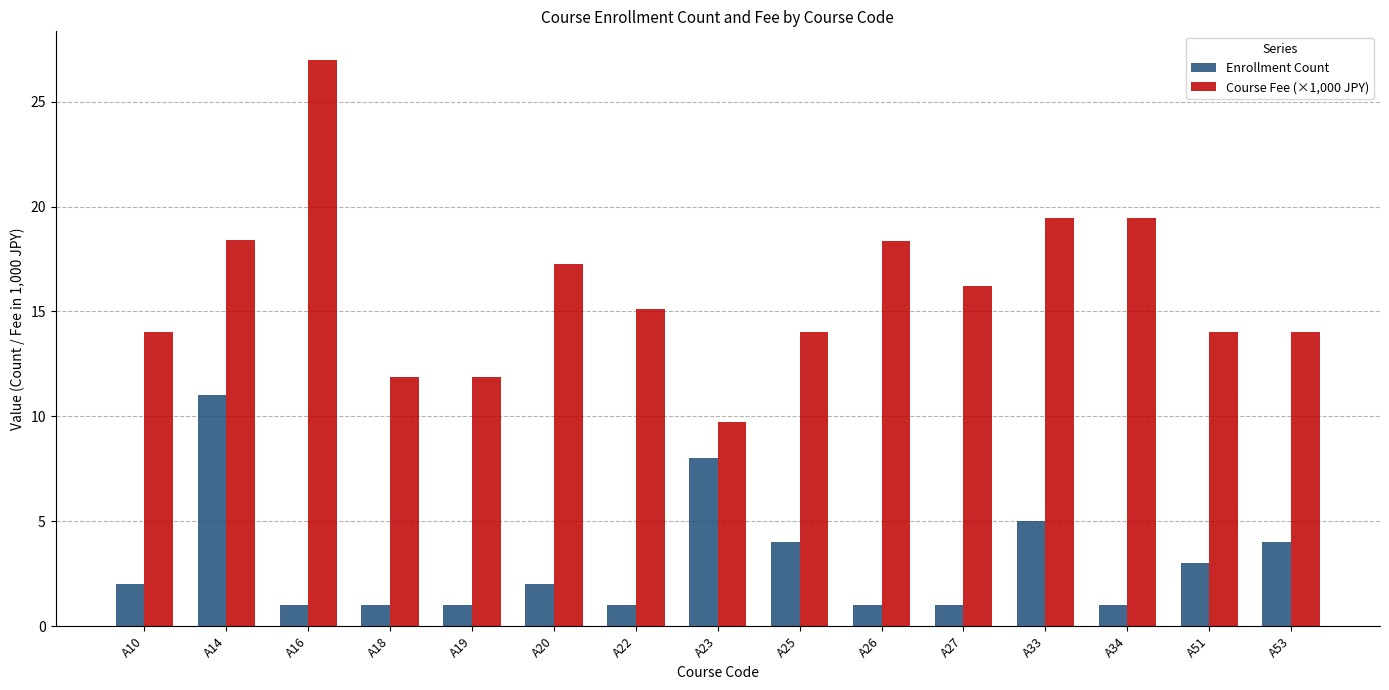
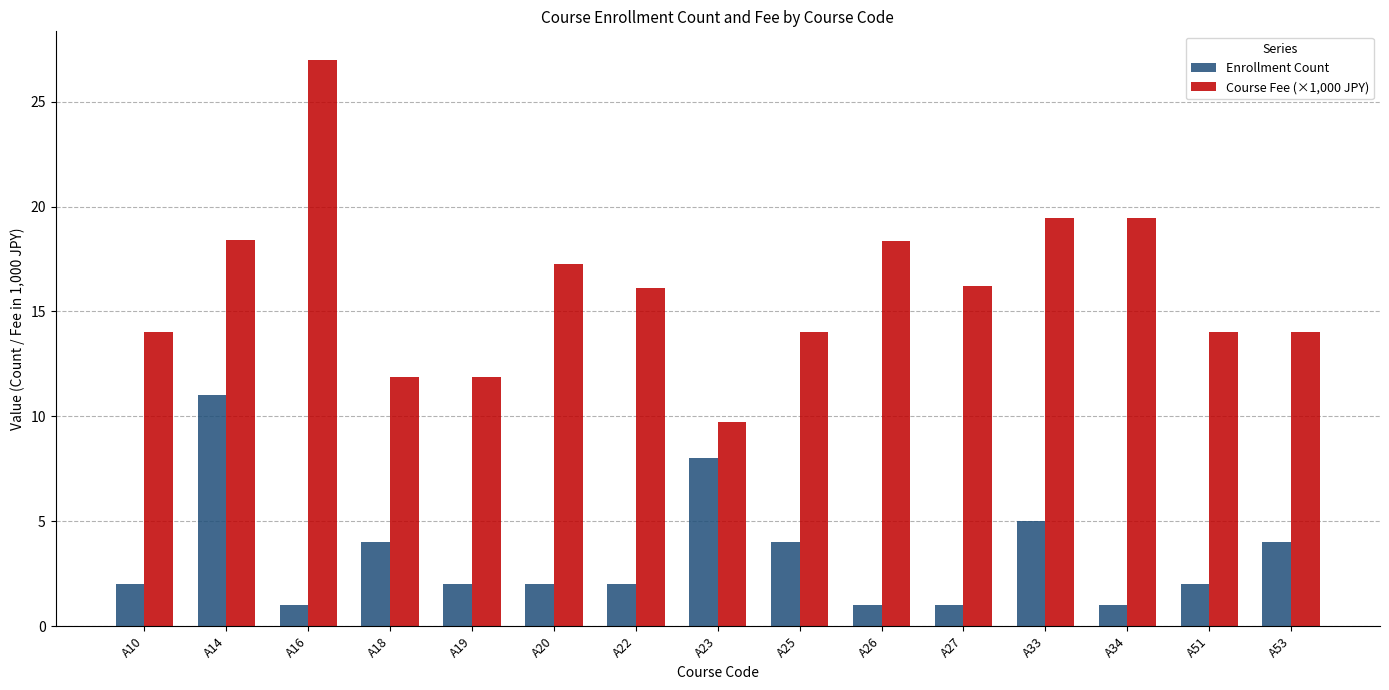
Enrollment Count, A18: 1 -> 4
Enrollment Count, A19: 1 -> 2
Enrollment Count, A22: 1 -> 2
Course Fee (×1,000 JPY), A22: 15.1 -> 16.1
Enrollment Count, A51: 3 -> 2
